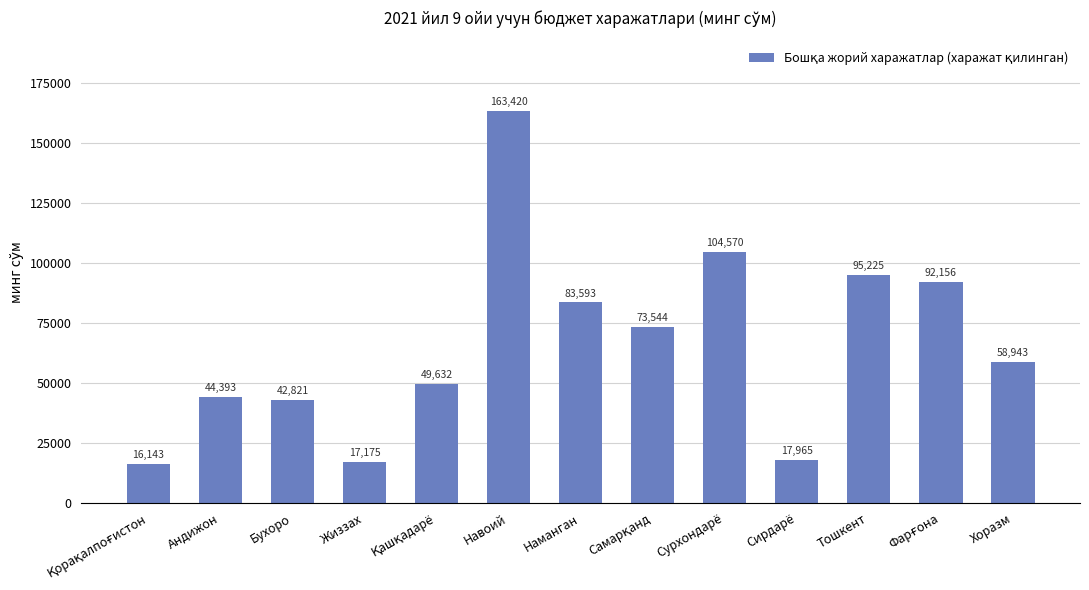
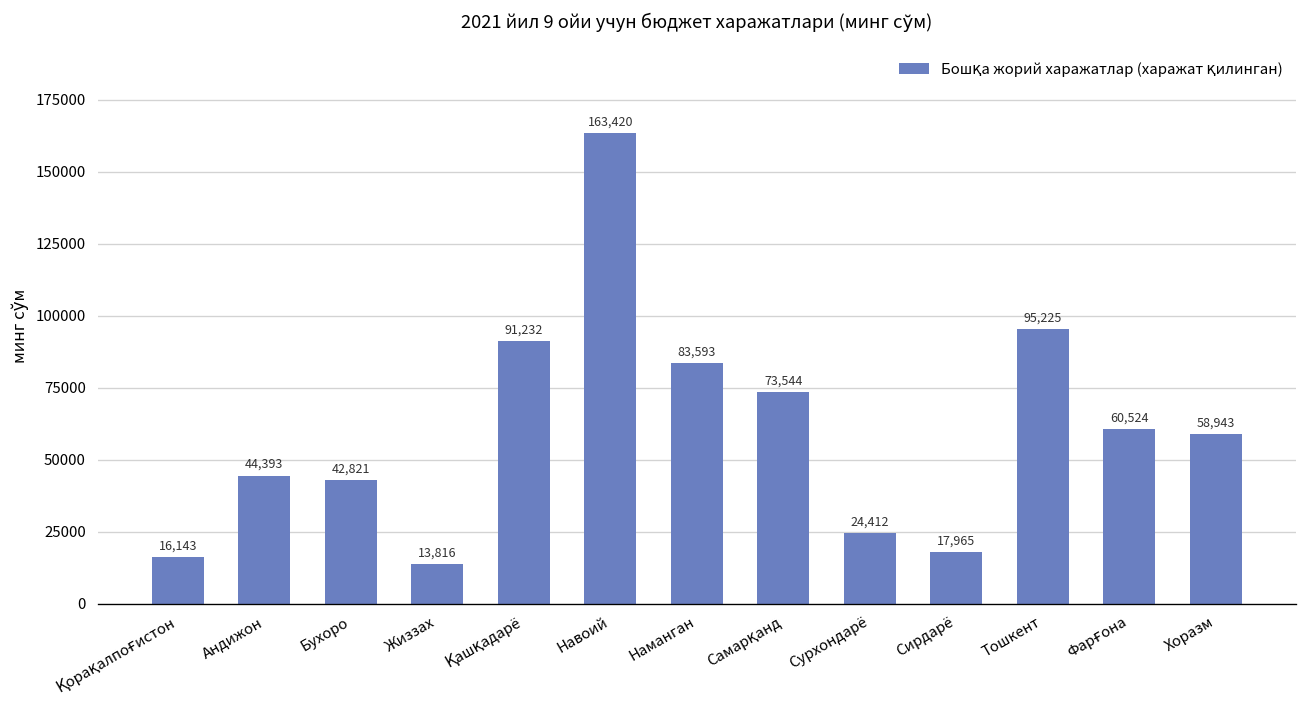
Жиззах: 17,175 -> 13,816
Қашқадарё: 49,632 -> 91,232
Сурхондарё: 104,570 -> 24,412
Фарғона: 92,156 -> 60,524
